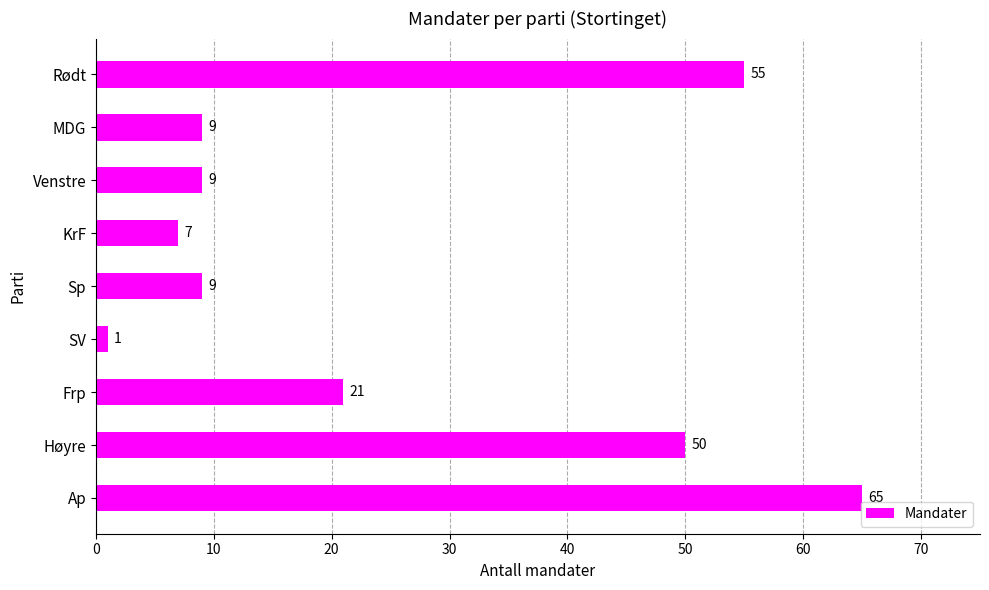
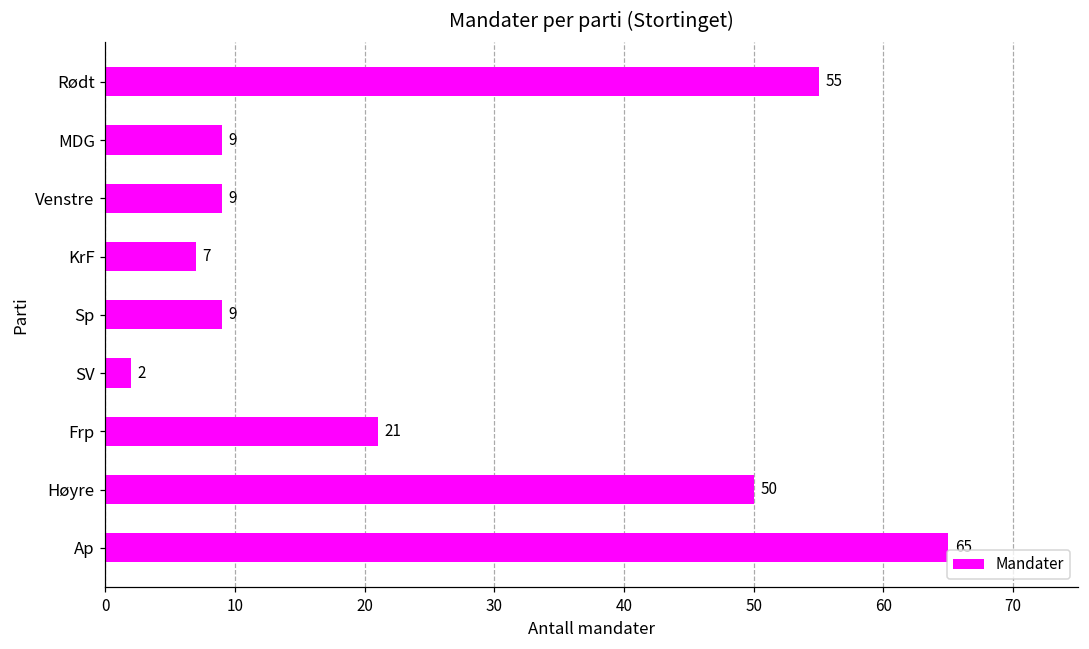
SV: 1 -> 2
